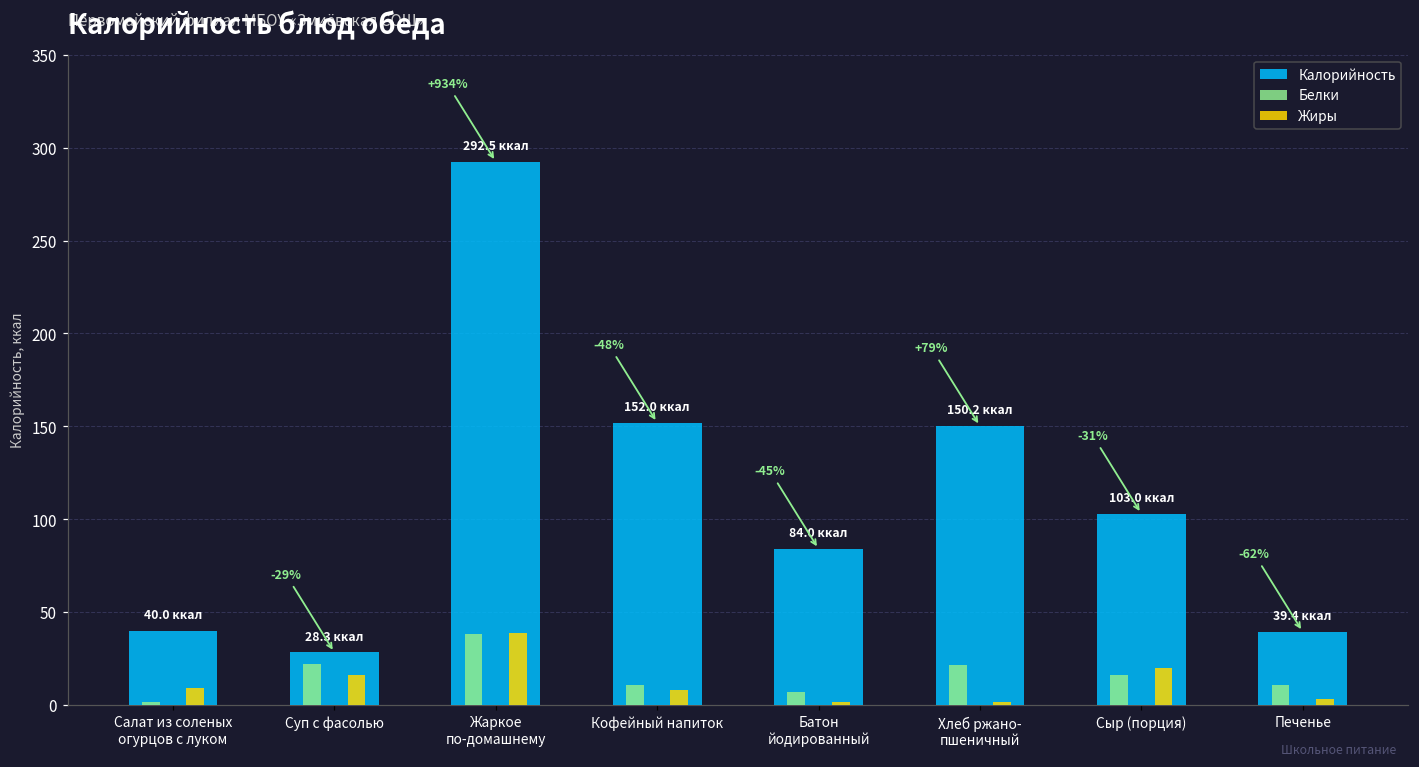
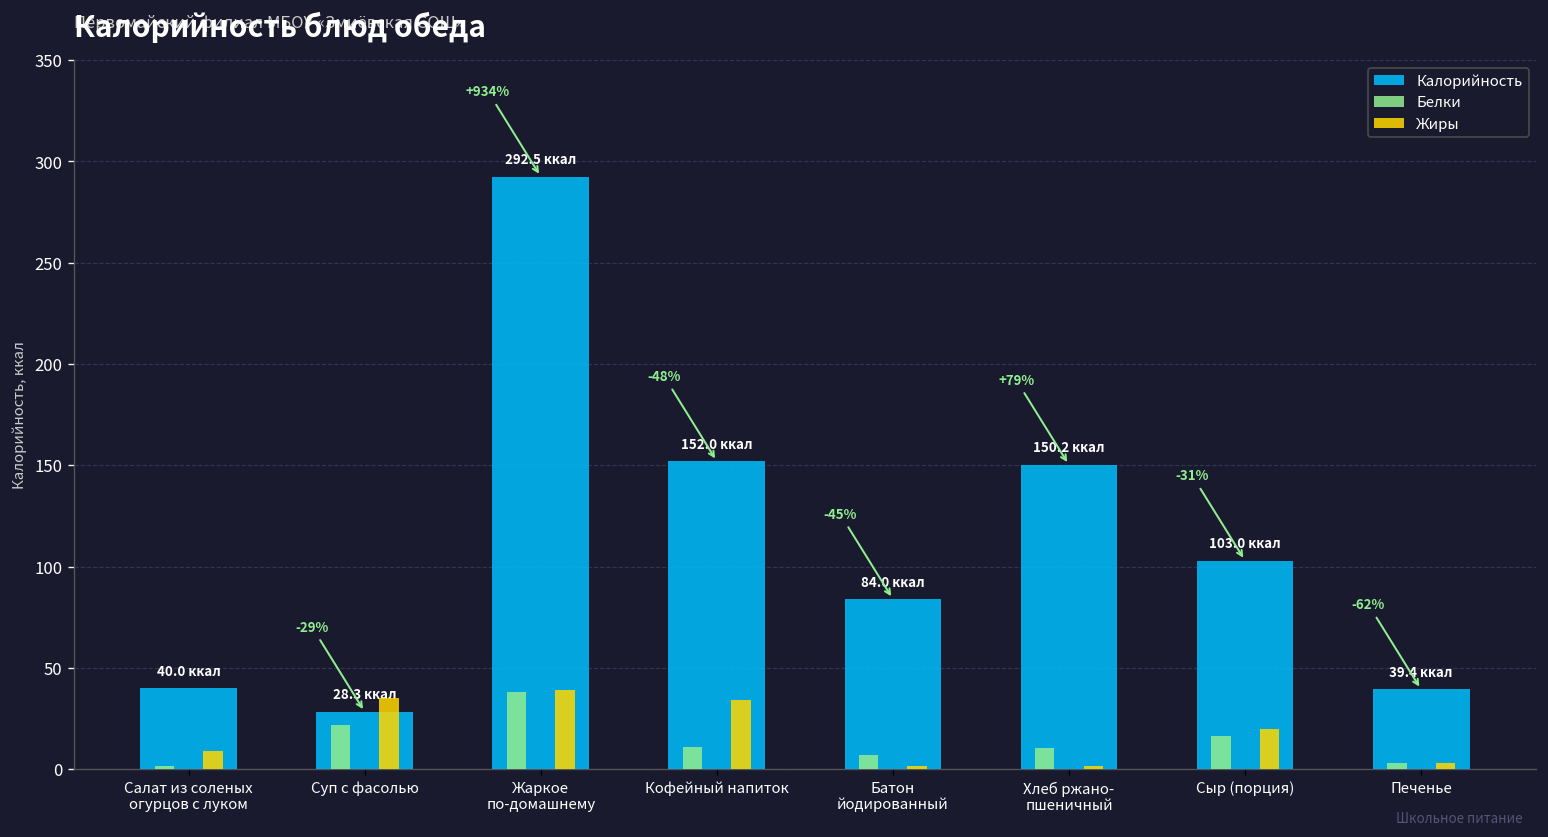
Жиры, Суп с фасолью: 16 -> 35
Жиры, Кофейный напиток: 8 -> 34
Белки, Хлеб ржано- пшеничный: 21 -> 11
Белки, Печенье: 11 -> 3
